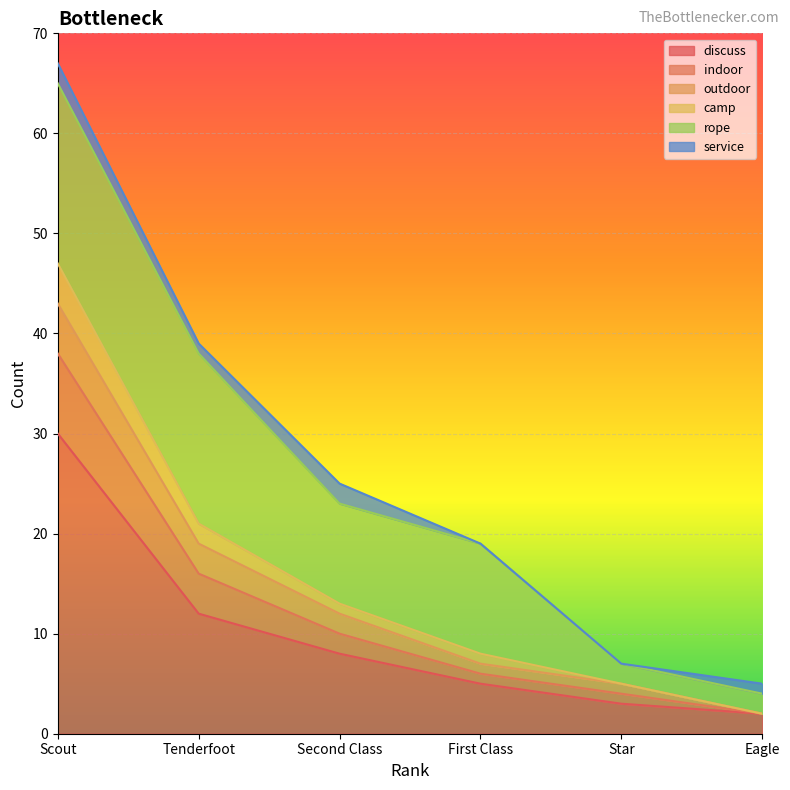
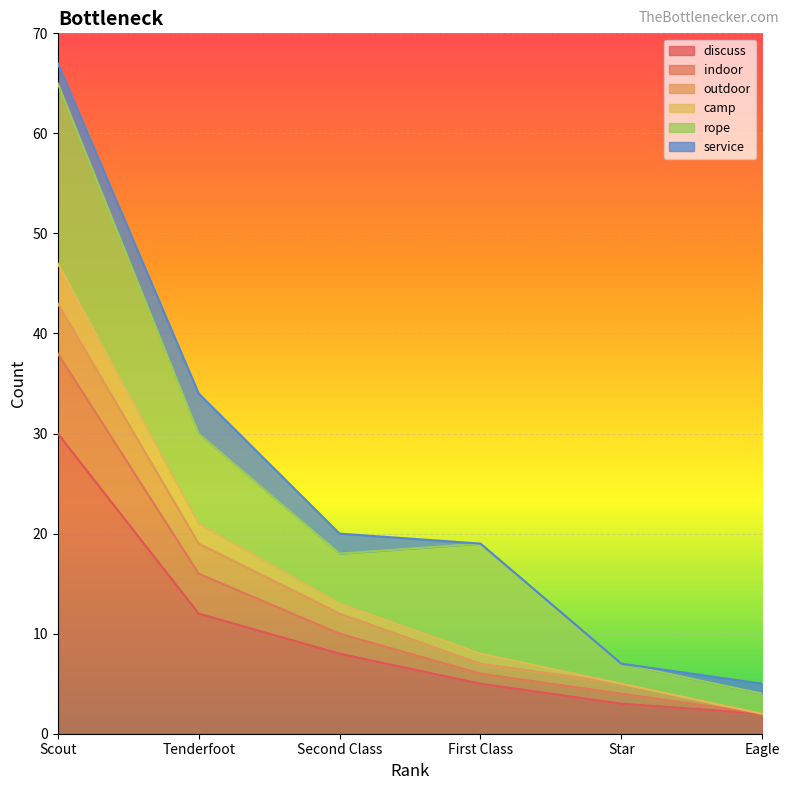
rope, Tenderfoot: 17 -> 9
service, Tenderfoot: 1 -> 4
rope, Second Class: 10 -> 5
